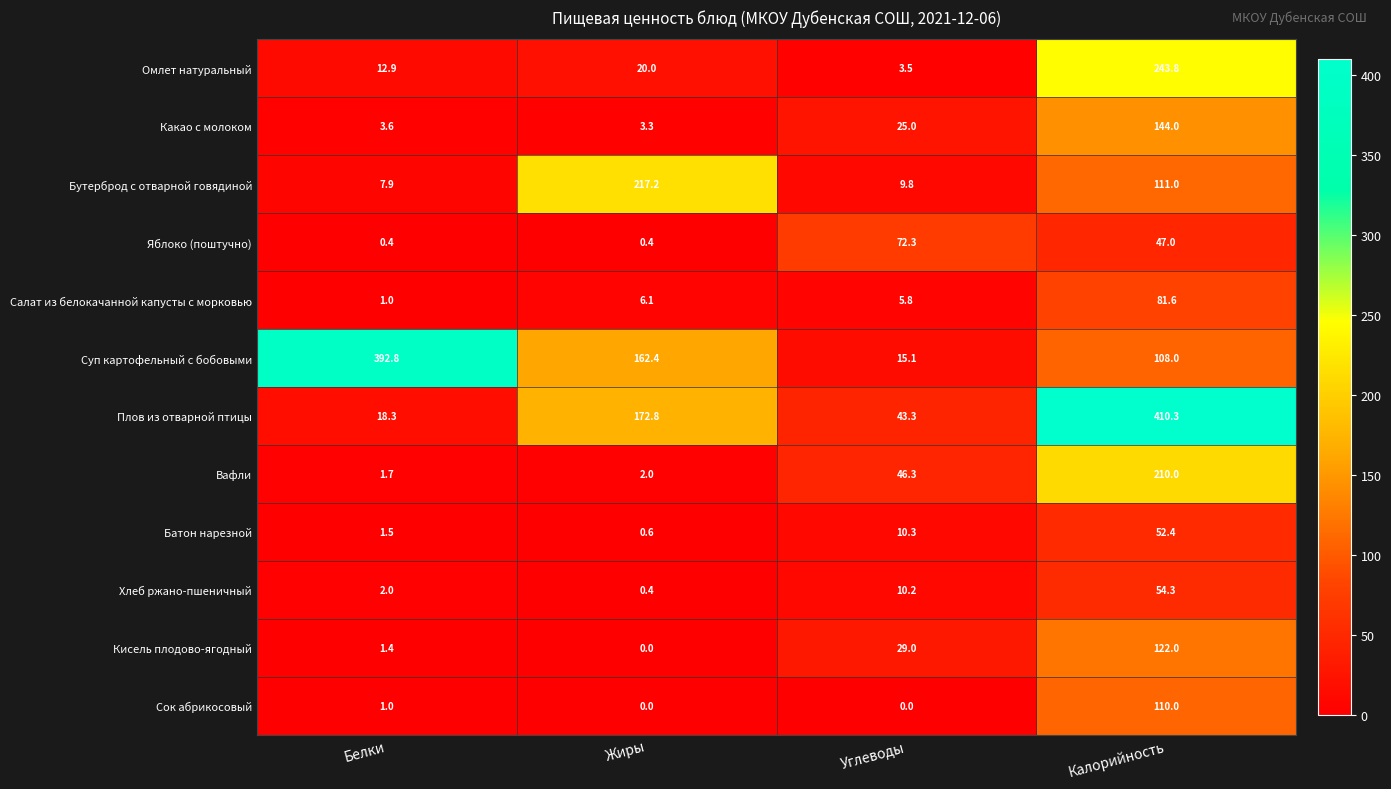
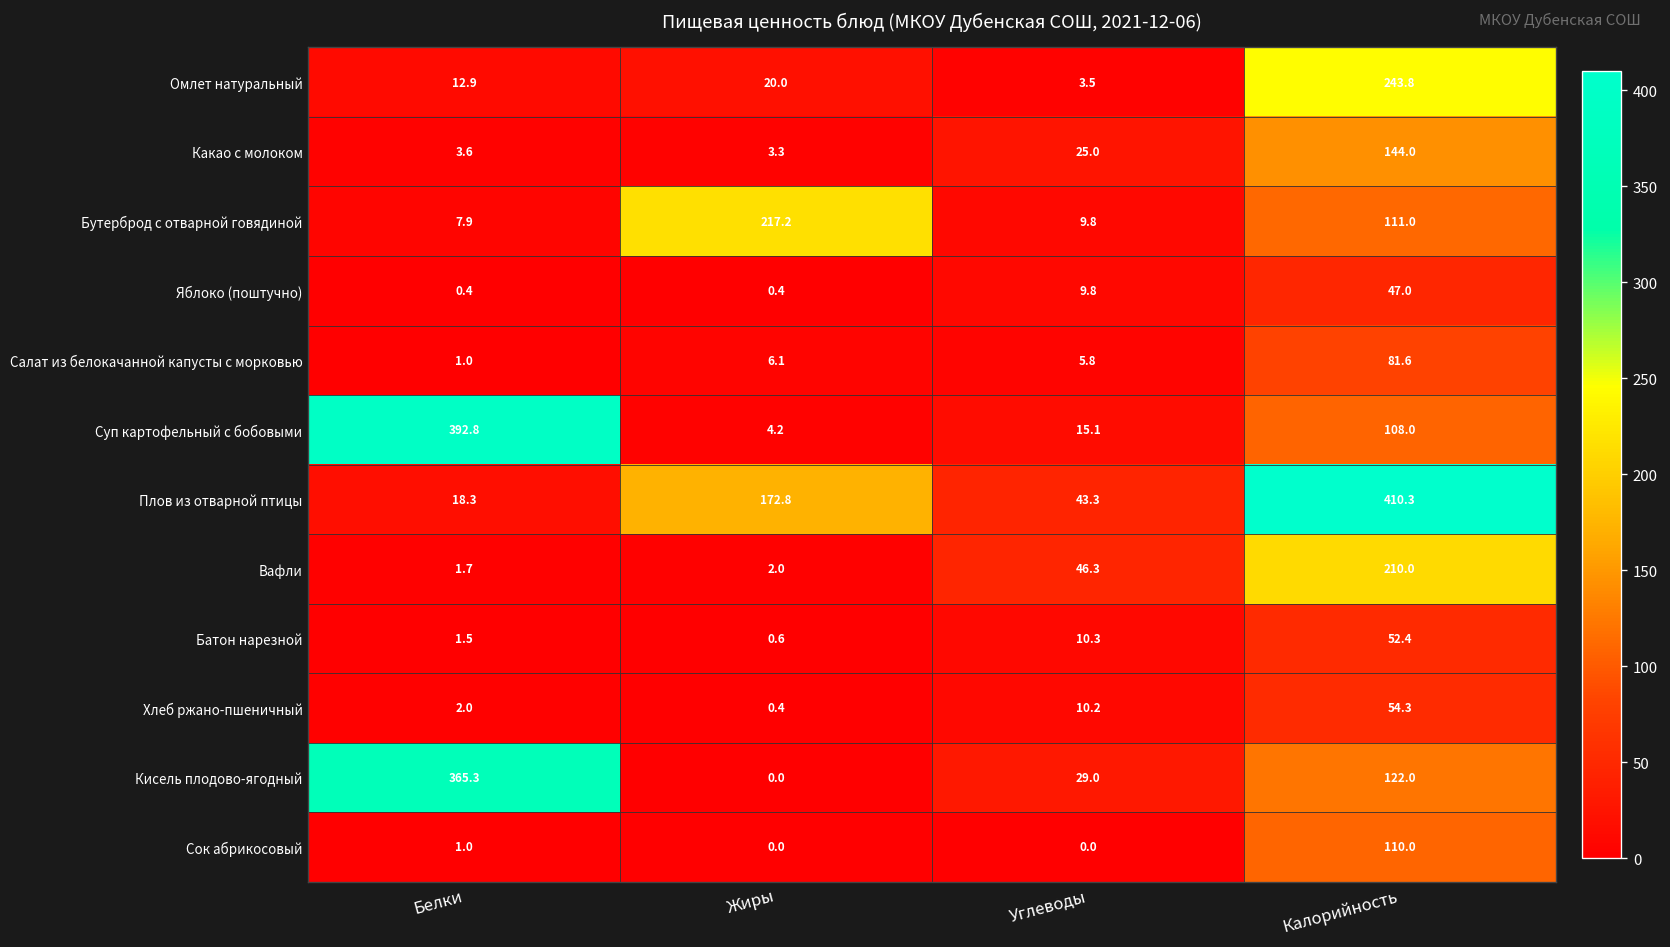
Яблоко (поштучно), Углеводы: 72.3 -> 9.8
Суп картофельный с бобовыми, Жиры: 162.4 -> 4.2
Кисель плодово-ягодный, Белки: 1.4 -> 365.3
